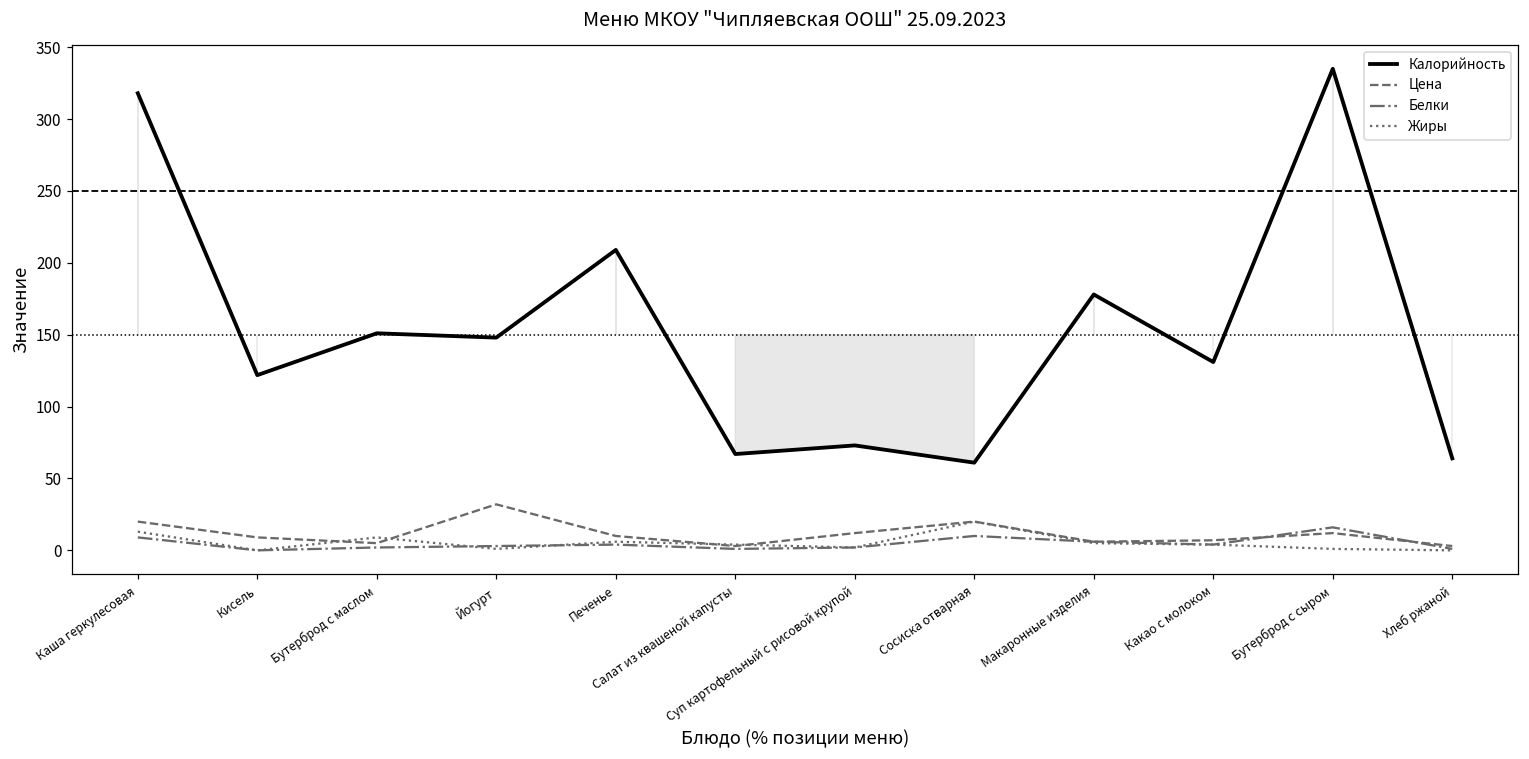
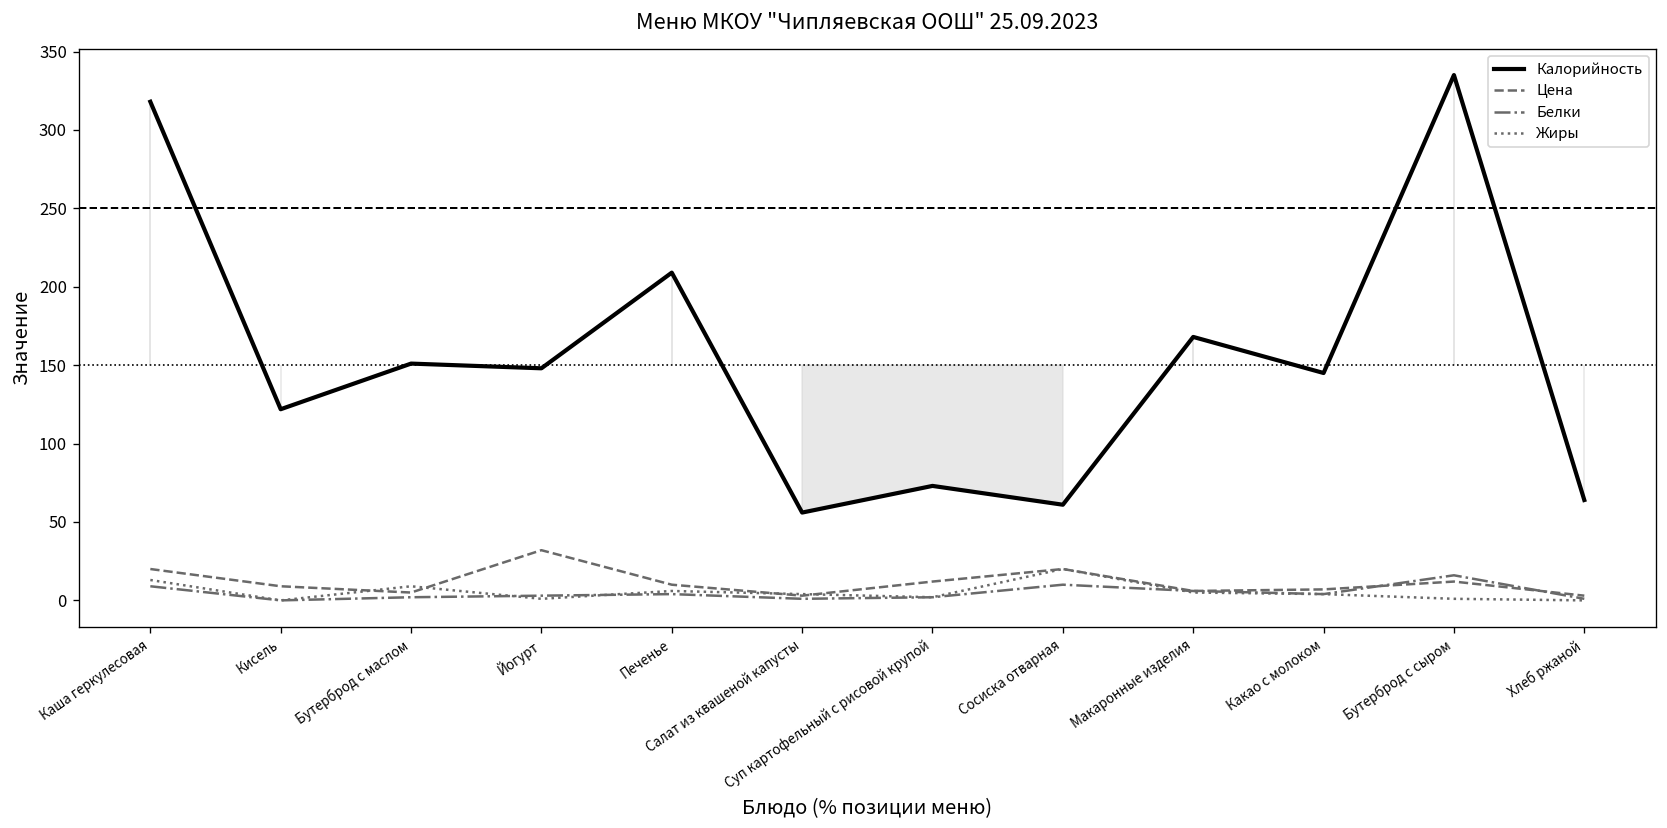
Калорийность, Салат из квашеной капусты: 67 -> 56
Калорийность, Макаронные изделия: 178 -> 168
Калорийность, Какао с молоком: 131 -> 145
